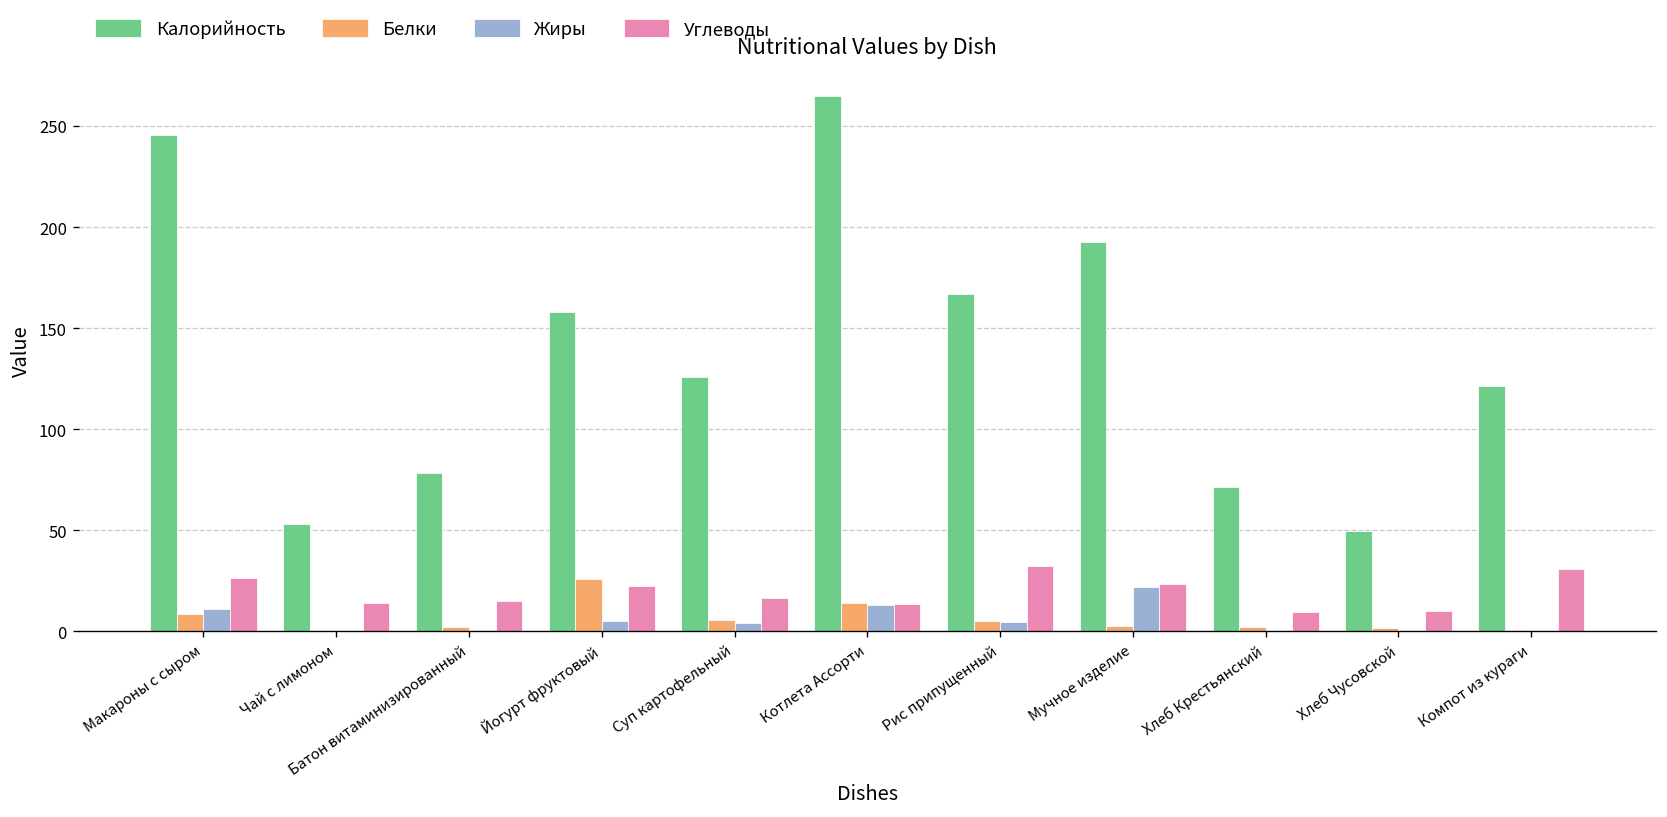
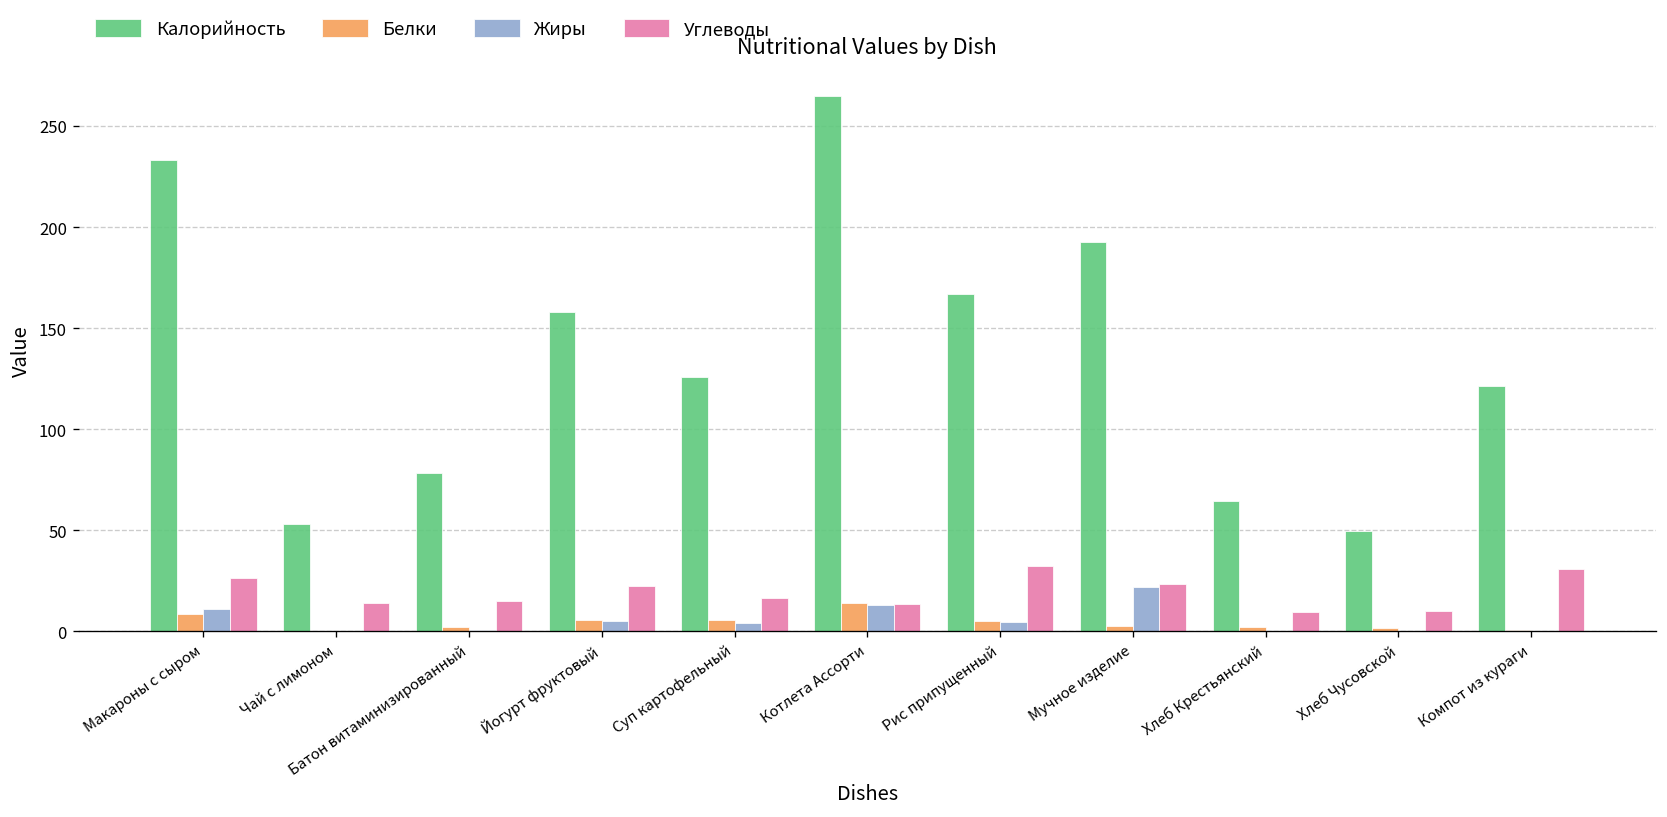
Калорийность, Макароны с сыром: 246 -> 233
Белки, Йогурт фруктовый: 26 -> 6
Калорийность, Хлеб Крестьянский: 71 -> 65
